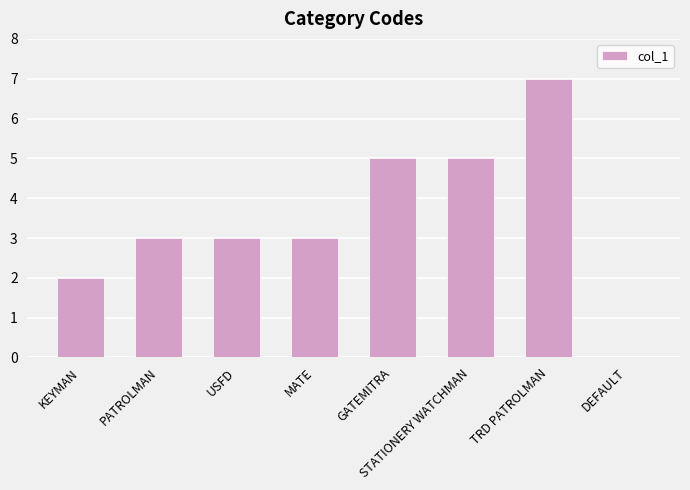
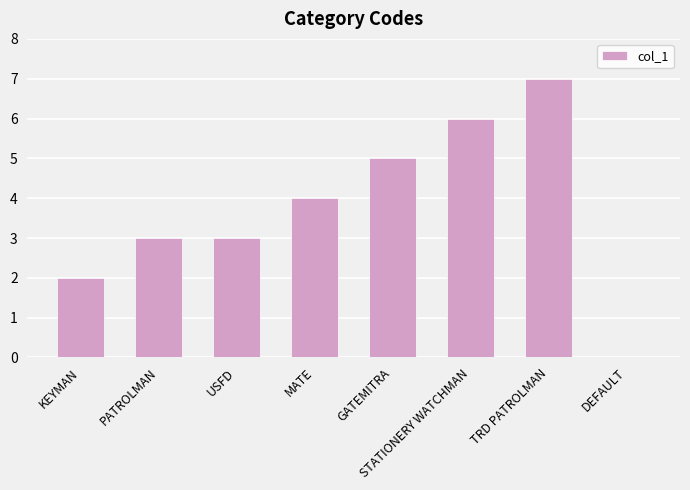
MATE: 3 -> 4
STATIONERY WATCHMAN: 5 -> 6
